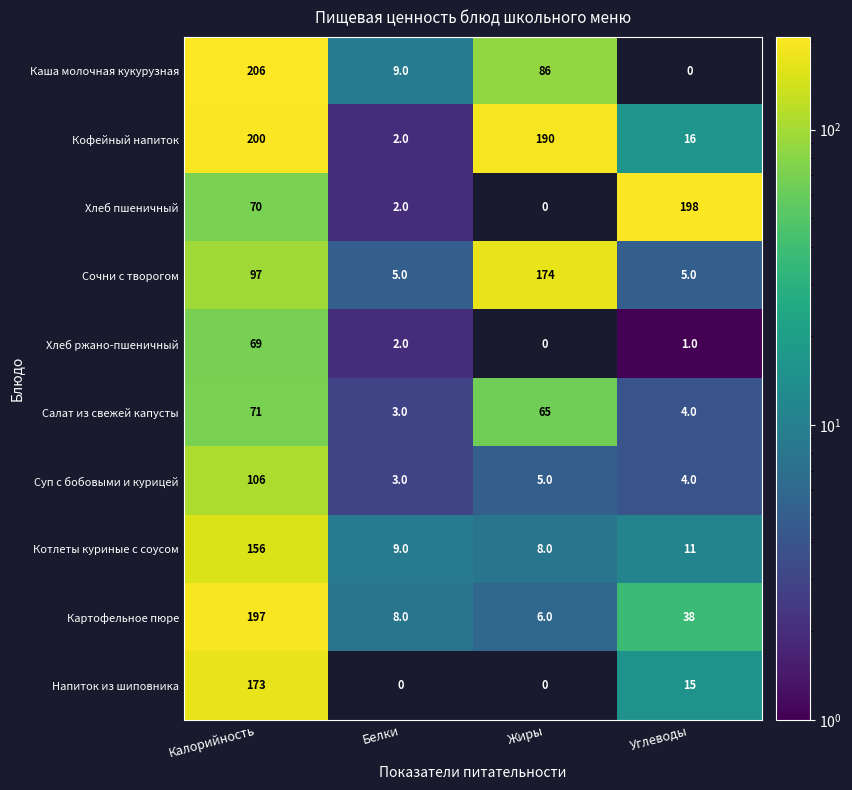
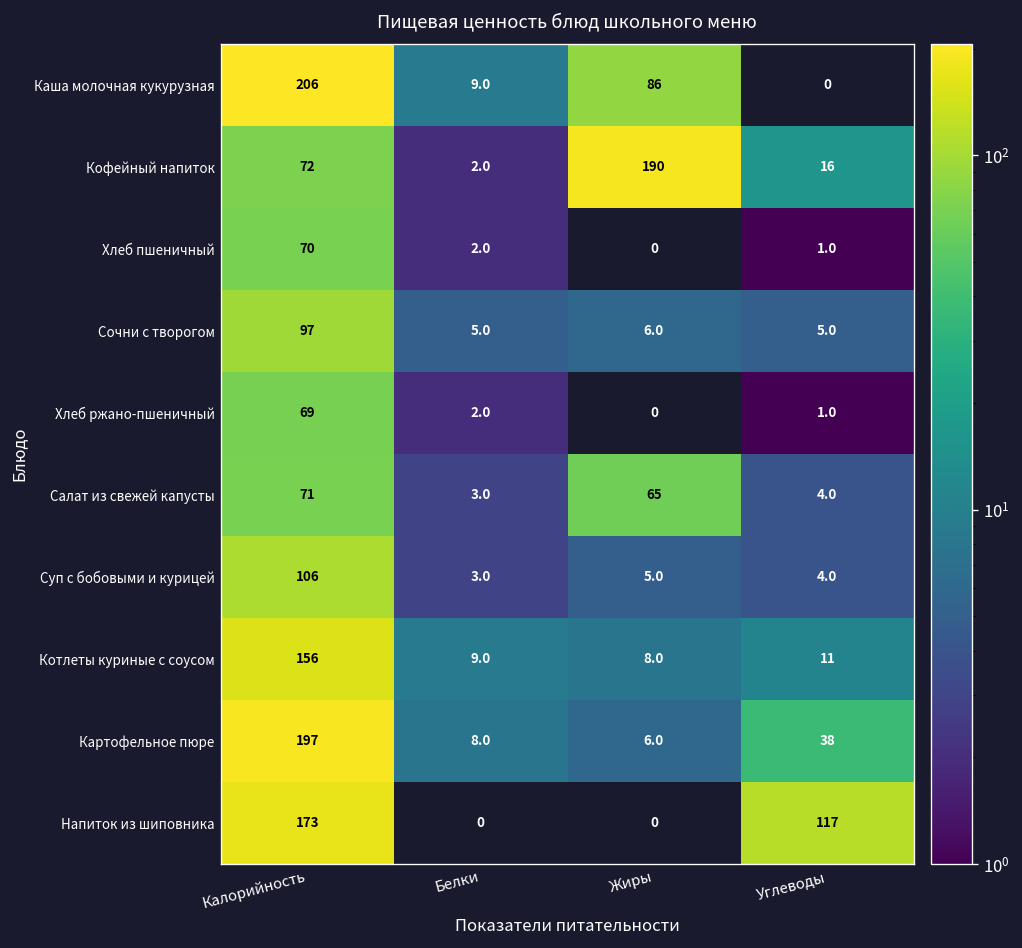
Кофейный напиток, Калорийность: 200 -> 72
Хлеб пшеничный, Углеводы: 198 -> 1.0
Сочни с творогом, Жиры: 174 -> 6.0
Напиток из шиповника, Углеводы: 15 -> 117
